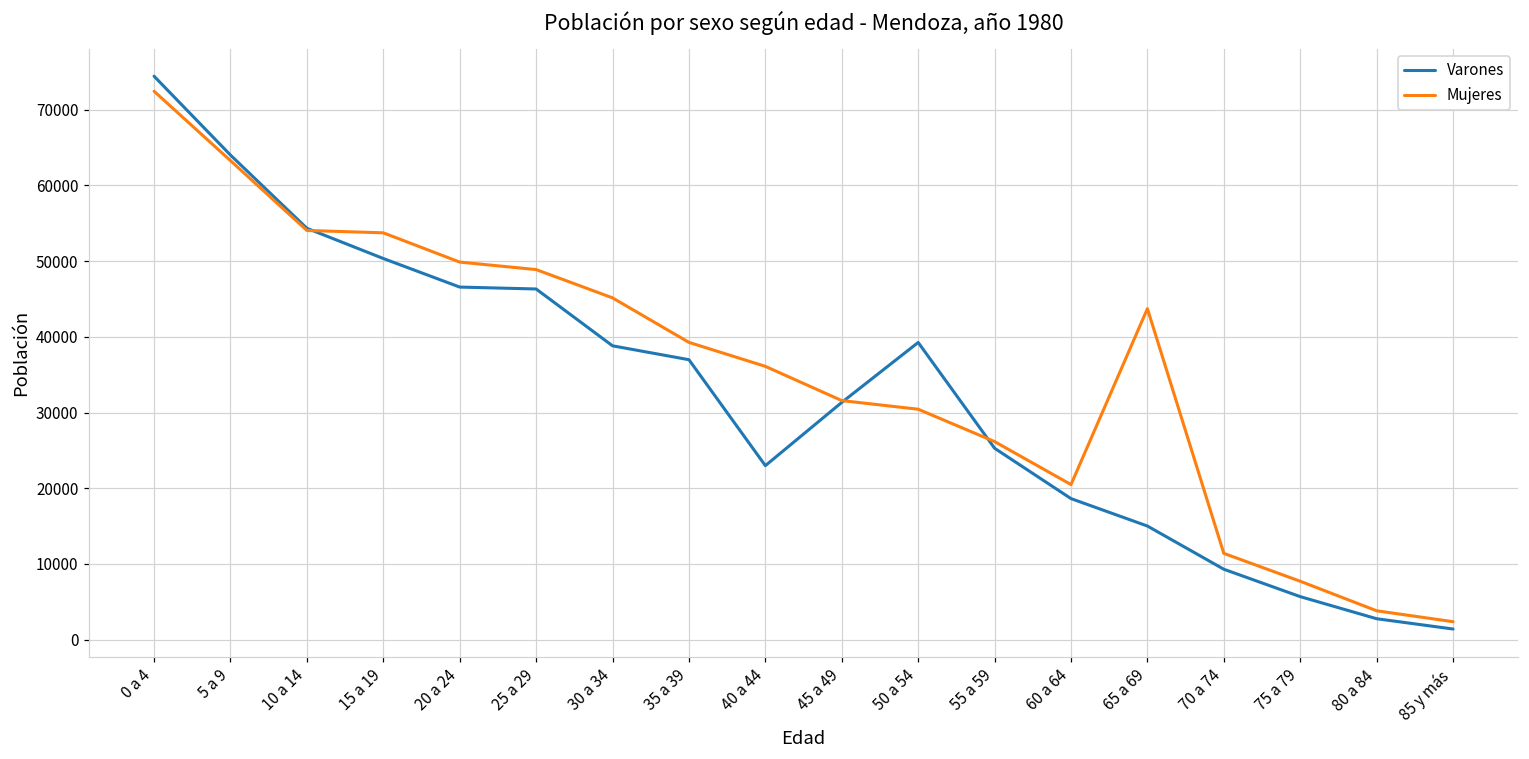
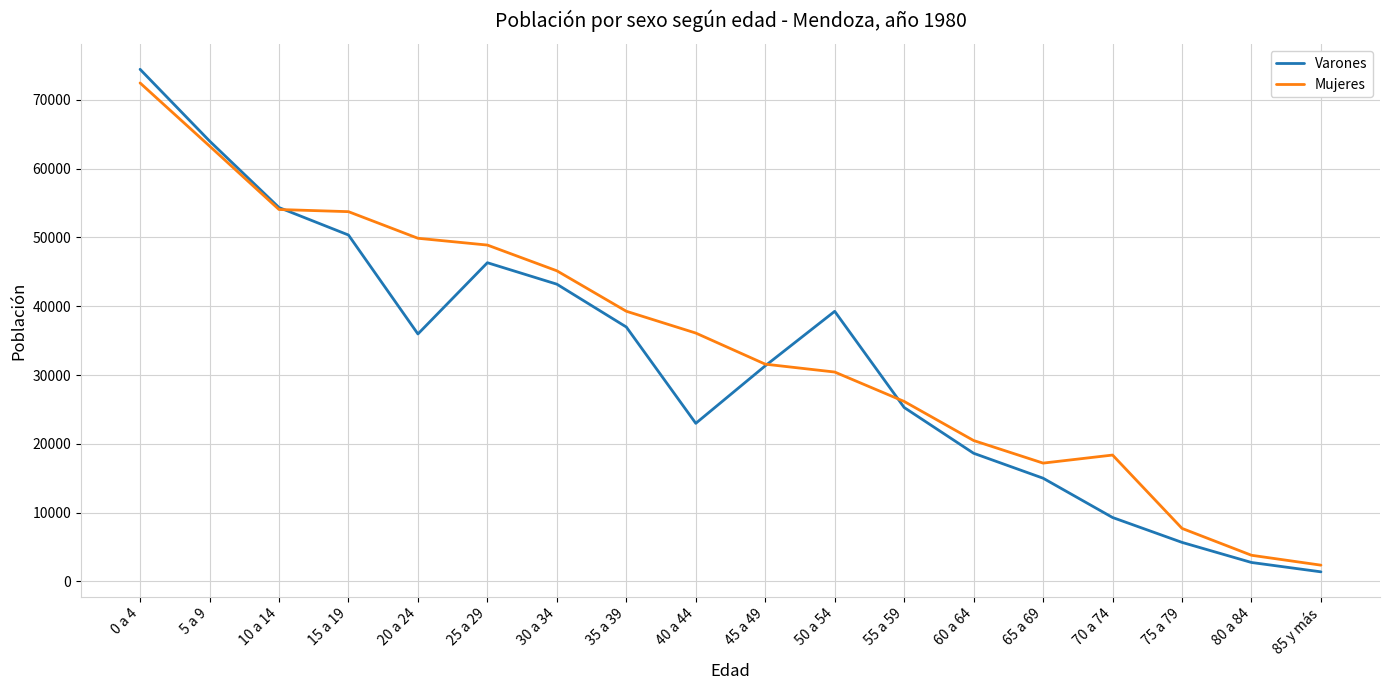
Varones, 20 a 24: 47000 -> 36000
Varones, 30 a 34: 39000 -> 43000
Mujeres, 65 a 69: 44000 -> 17000
Mujeres, 70 a 74: 11000 -> 18000
